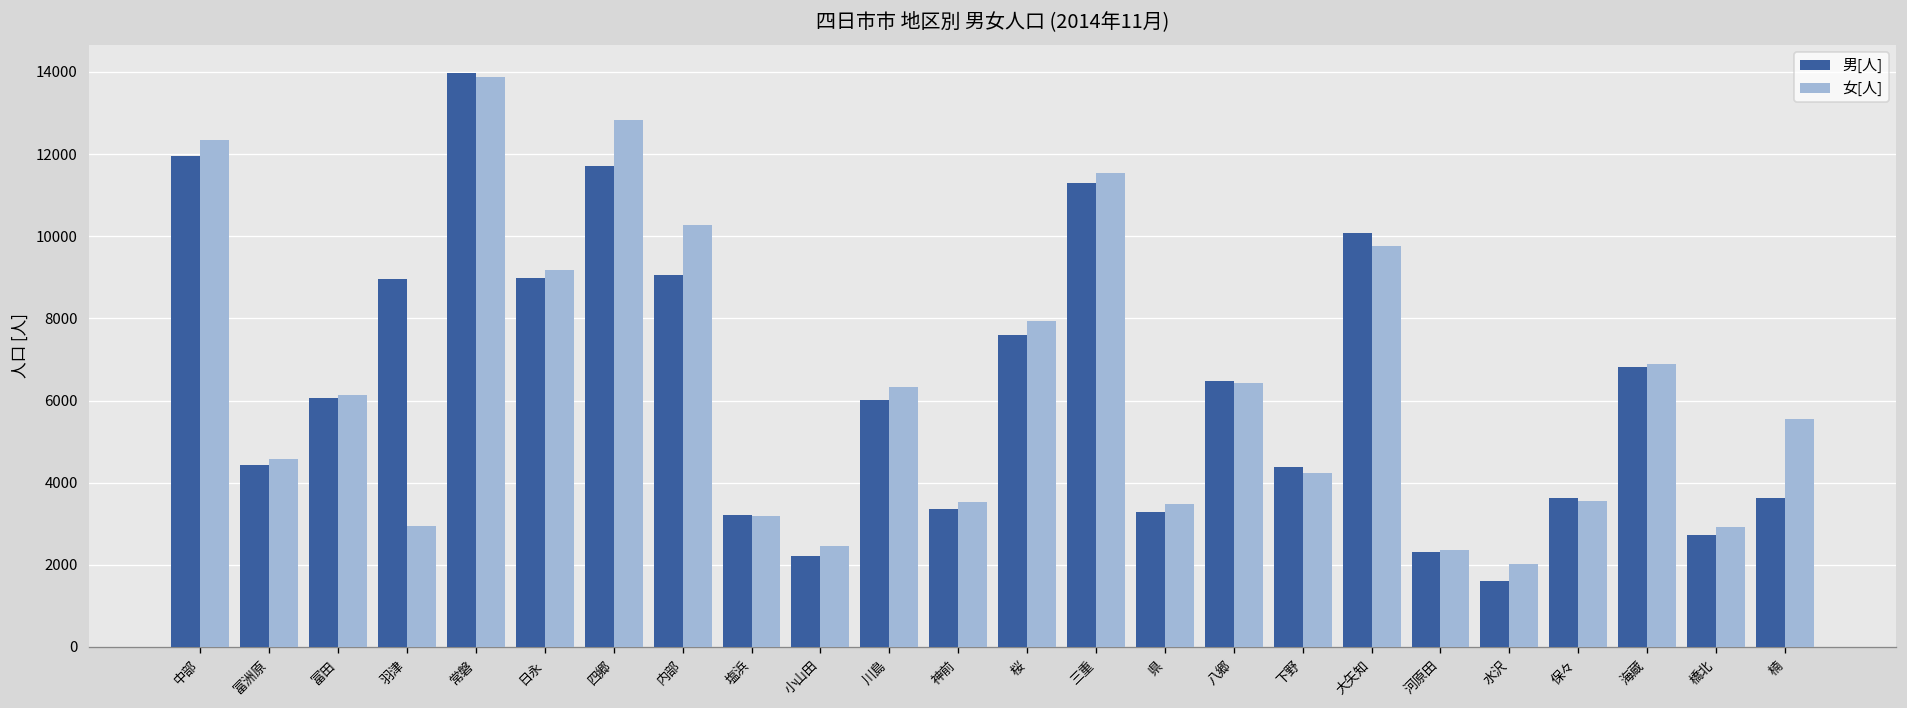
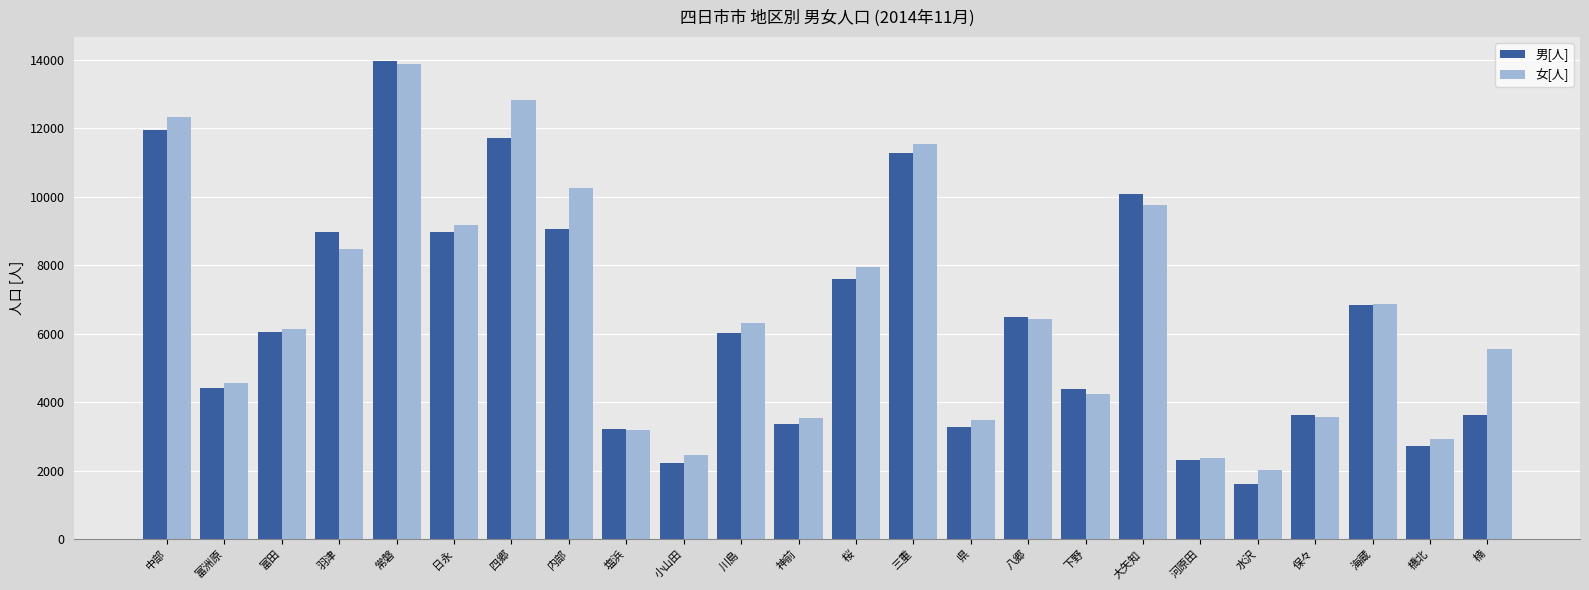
女[人], 羽津: 2900 -> 8500
